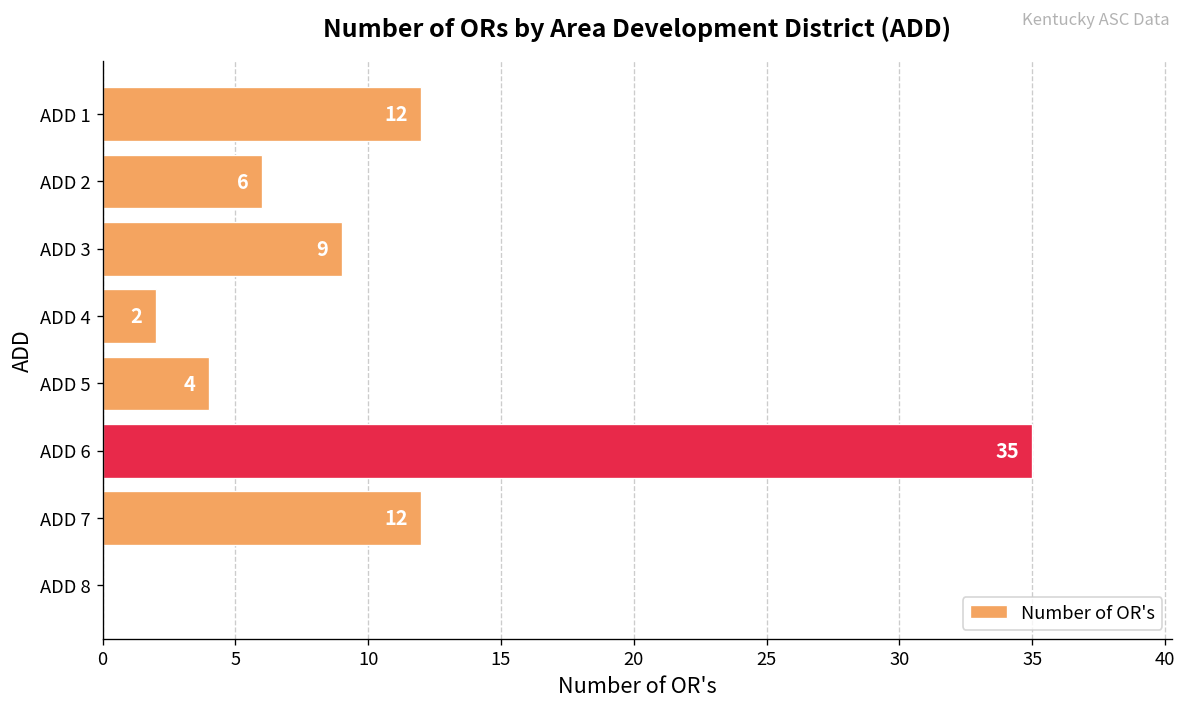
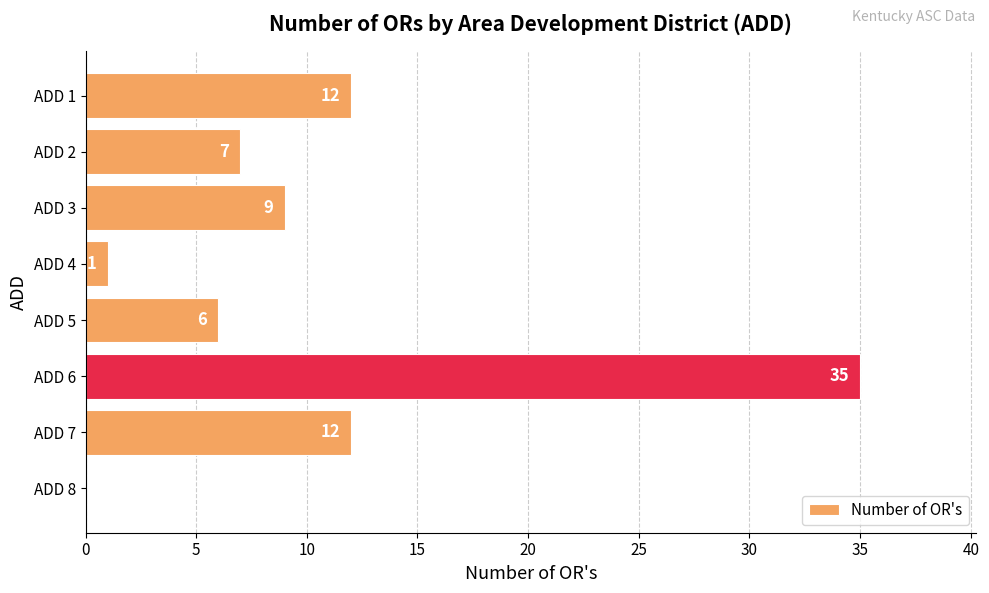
ADD 2: 6 -> 7
ADD 4: 2 -> 1
ADD 5: 4 -> 6
